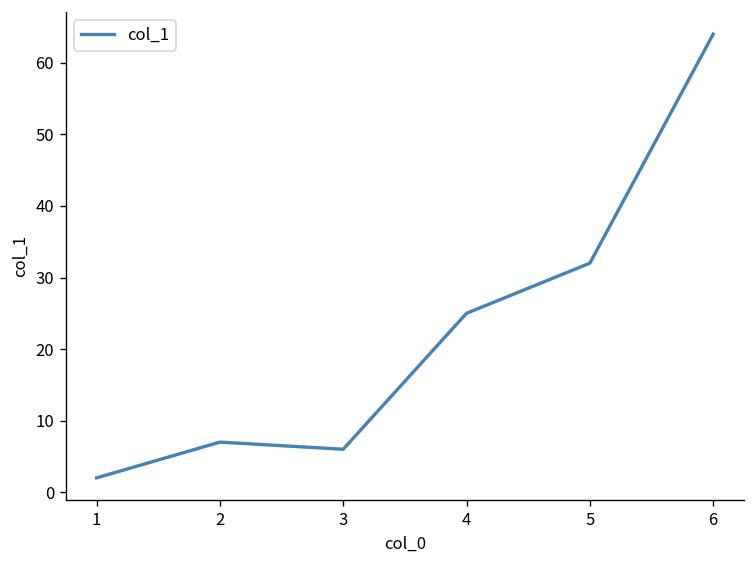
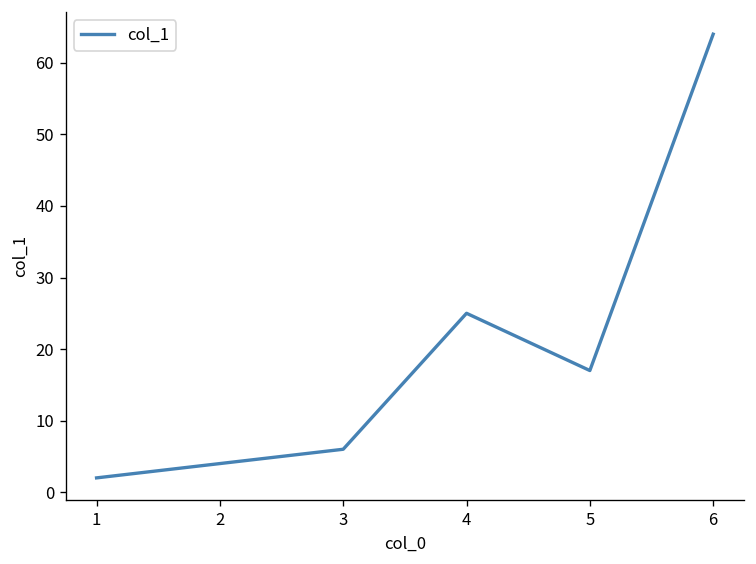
2: 7 -> 4
5: 32 -> 17
